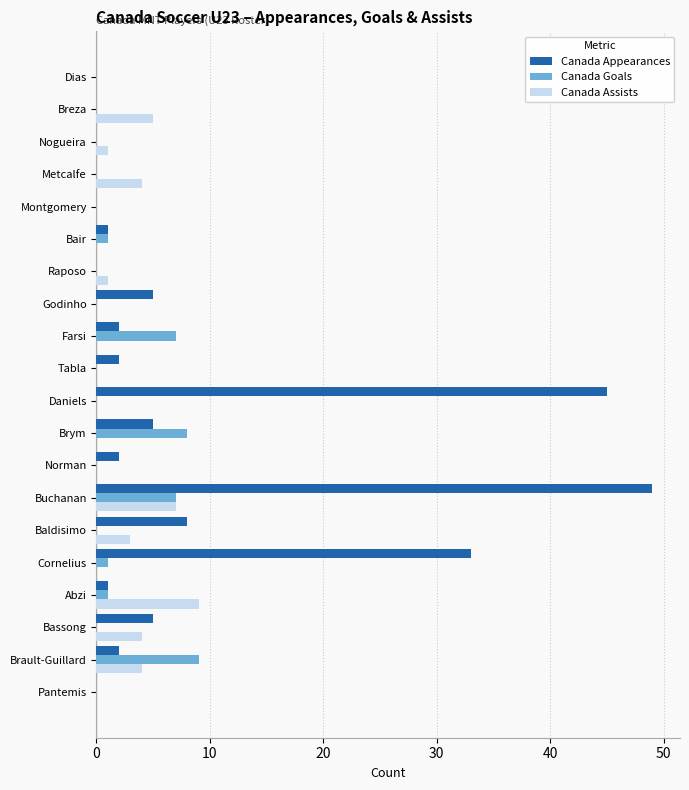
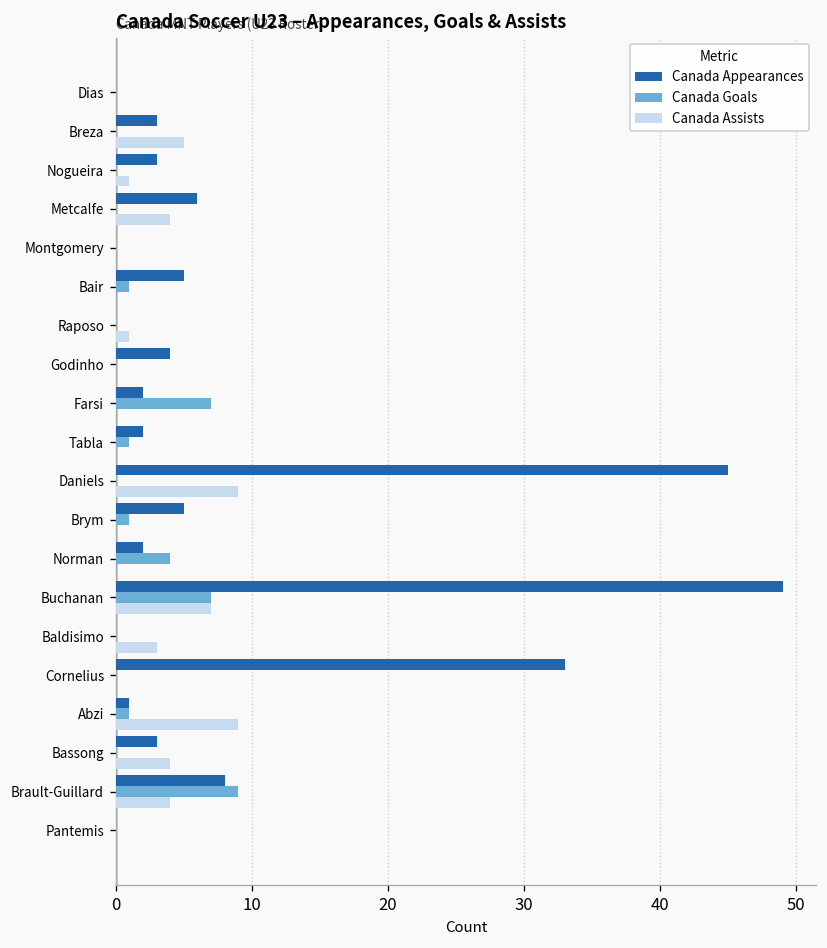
Canada Appearances, Breza: 0 -> 3
Canada Appearances, Nogueira: 0 -> 3
Canada Appearances, Metcalfe: 0 -> 6
Canada Appearances, Bair: 1 -> 5
Canada Appearances, Godinho: 5 -> 4
Canada Goals, Tabla: 0 -> 1
Canada Assists, Daniels: 0 -> 9
Canada Goals, Brym: 8 -> 1
Canada Goals, Norman: 0 -> 4
Canada Appearances, Baldisimo: 8 -> 0
Canada Goals, Cornelius: 1 -> 0
Canada Appearances, Bassong: 5 -> 3
Canada Appearances, Brault-Guillard: 2 -> 8
